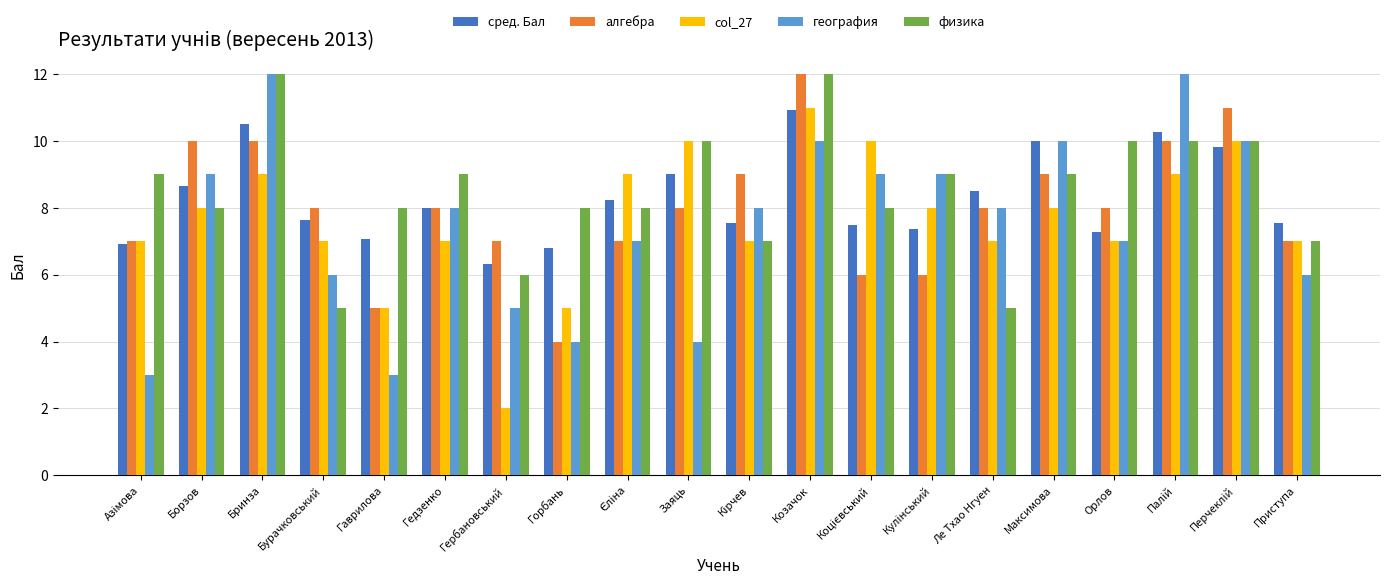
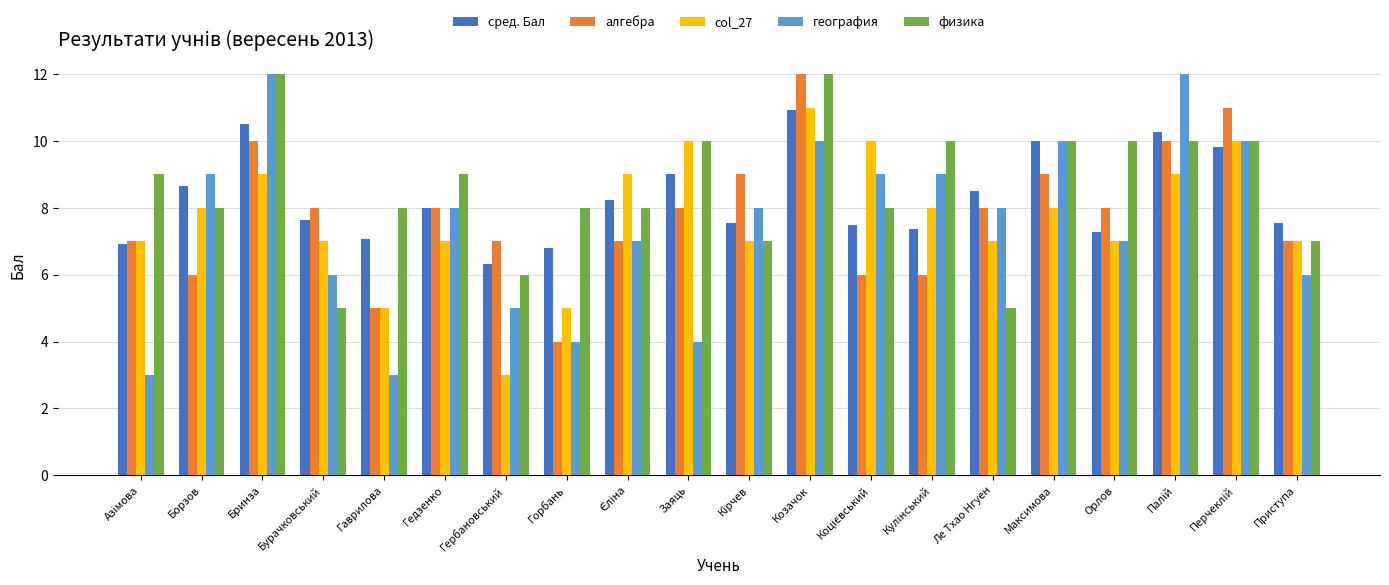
алгебра, Борзов: 10 -> 6
col_27, Гербановський: 2 -> 3
физика, Кулінський: 9 -> 10
физика, Максимова: 9 -> 10
